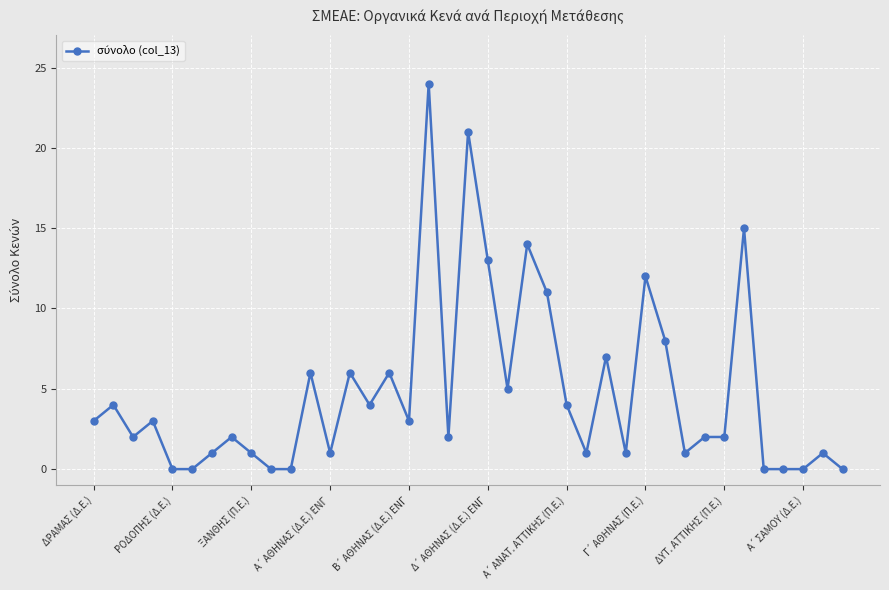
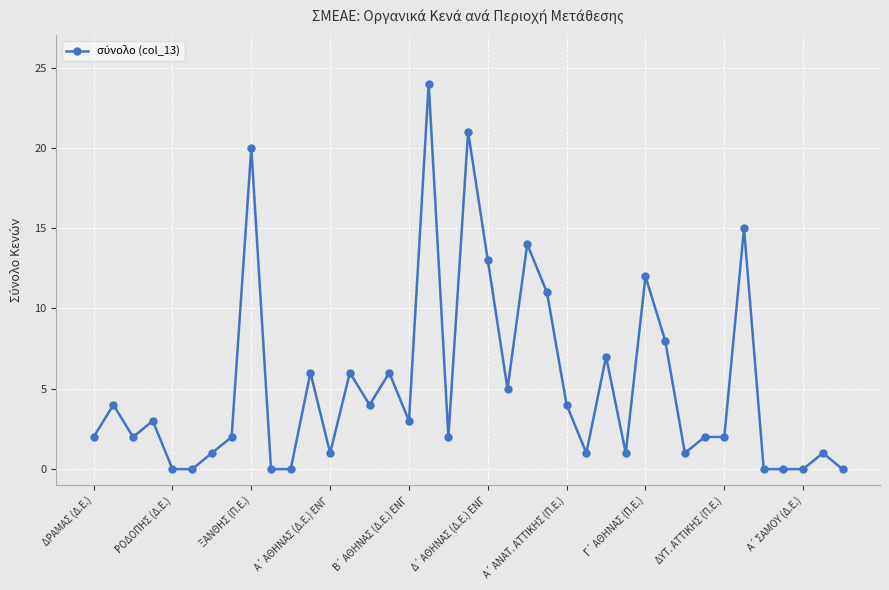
ΔΡΑΜΑΣ (Δ.Ε.): 3 -> 2
ΞΑΝΘΗΣ (Π.Ε.): 1 -> 20
